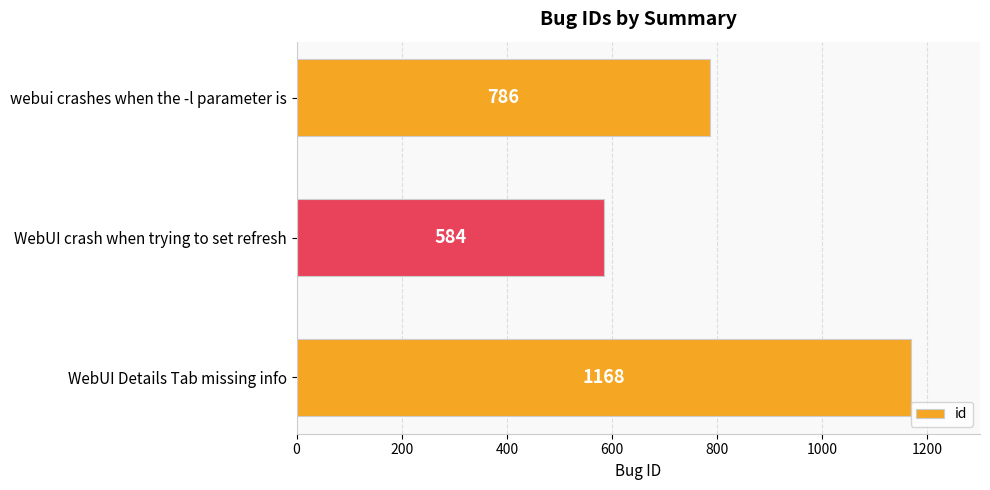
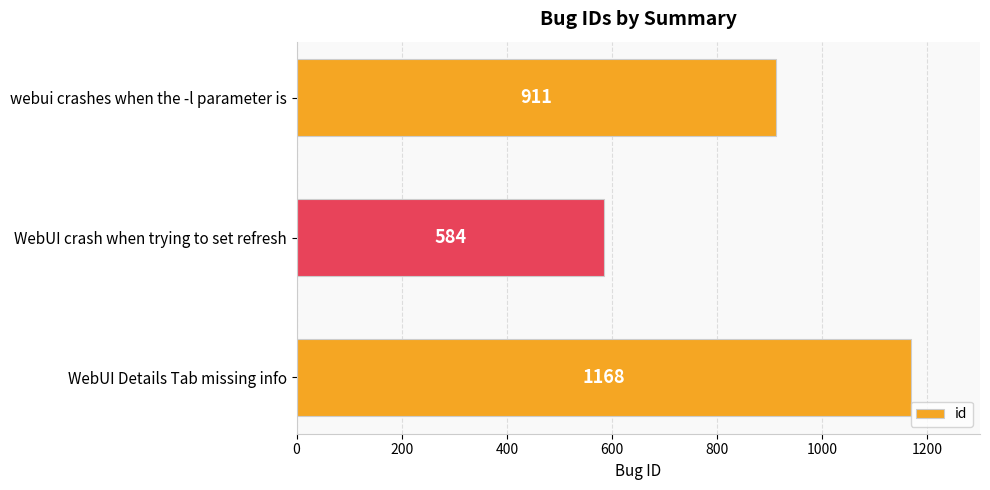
webui crashes when the -l parameter is: 786 -> 911
